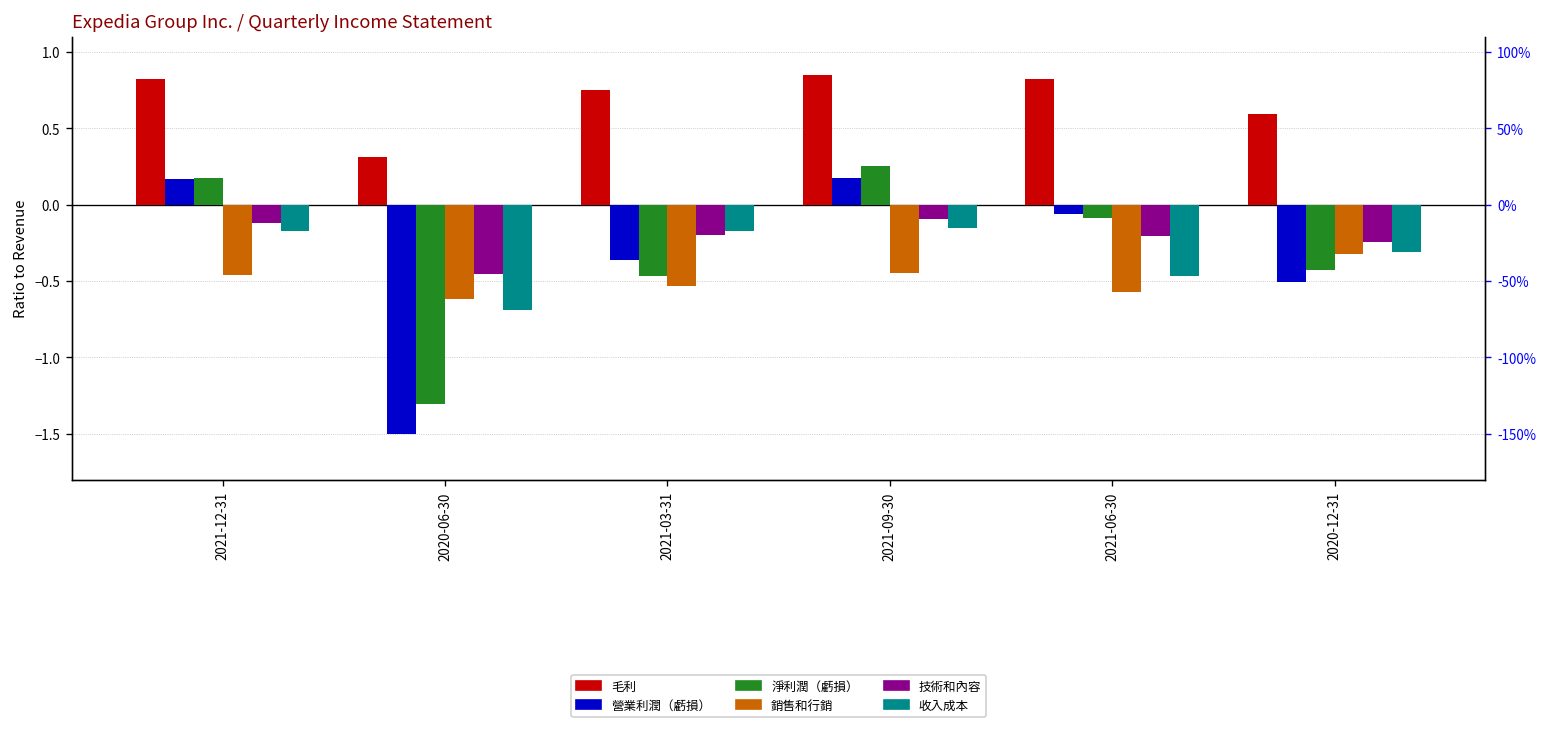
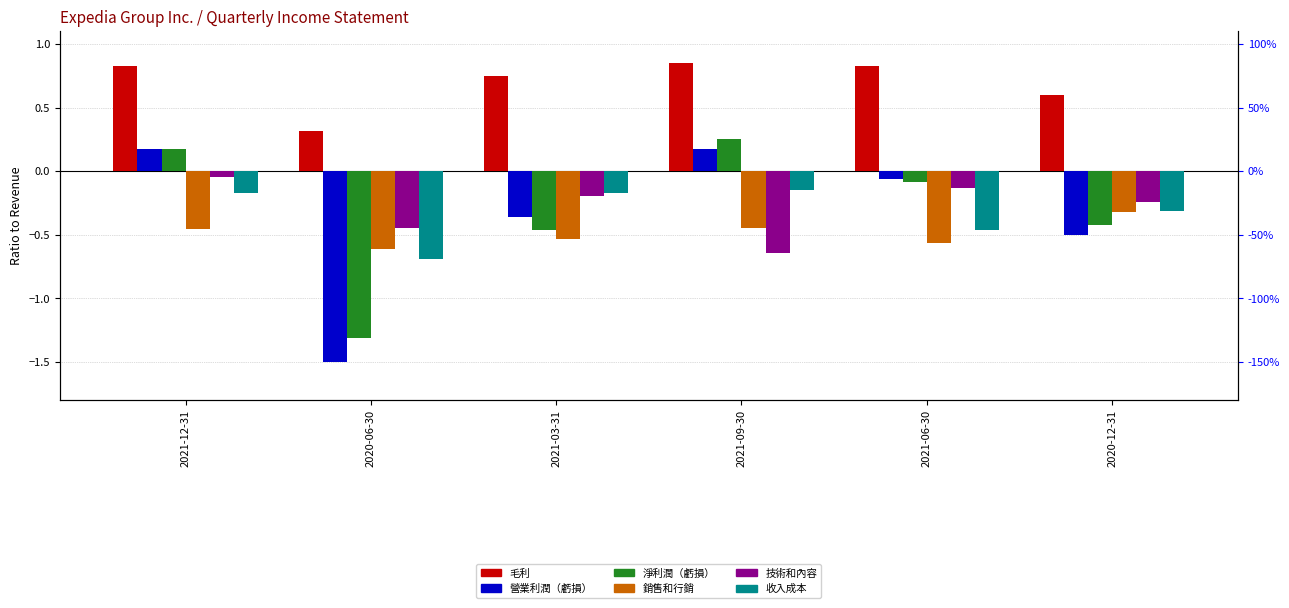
技術和內容, 2021-12-31: -0.12 -> -0.04
技術和內容, 2021-09-30: -0.09 -> -0.65
技術和內容, 2021-06-30: -0.20 -> -0.13
